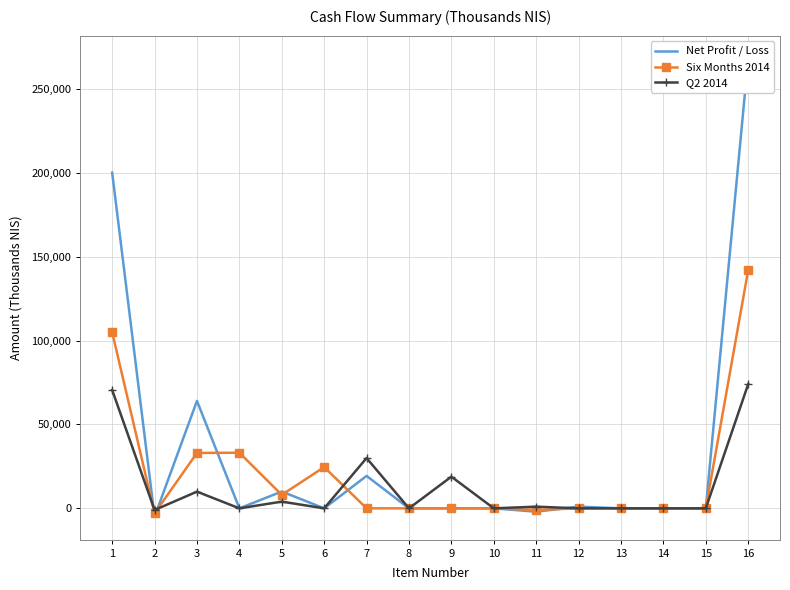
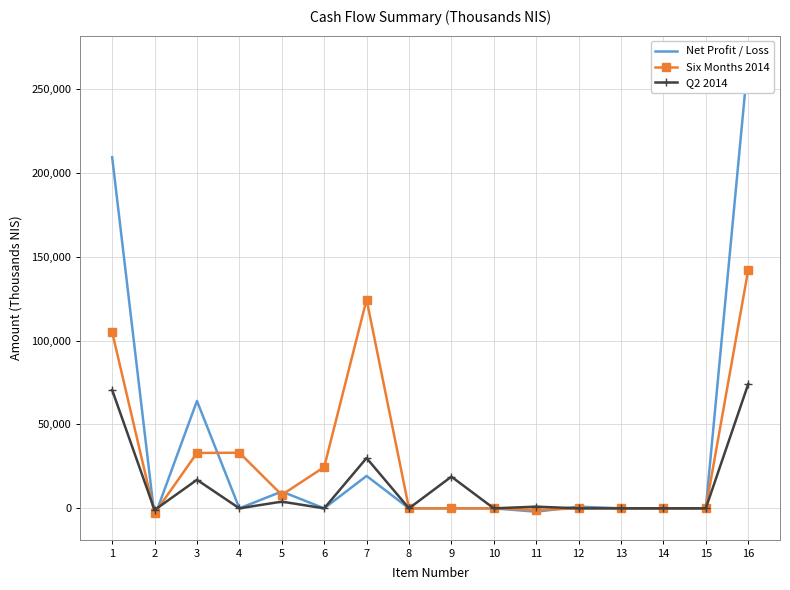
Net Profit / Loss, 1: 200,000 -> 209,000
Q2 2014, 3: 10,000 -> 17,000
Six Months 2014, 7: 0 -> 124,000
